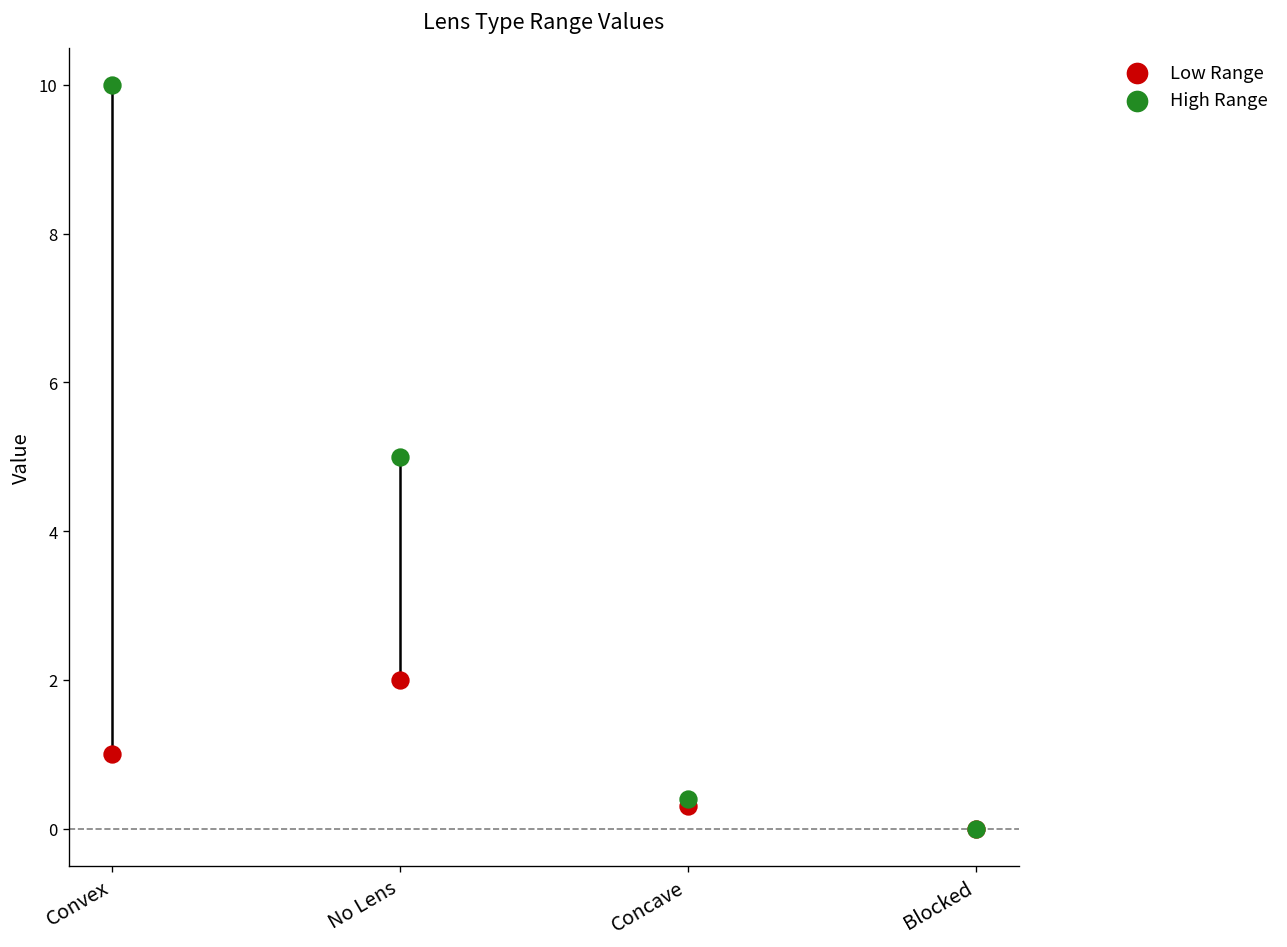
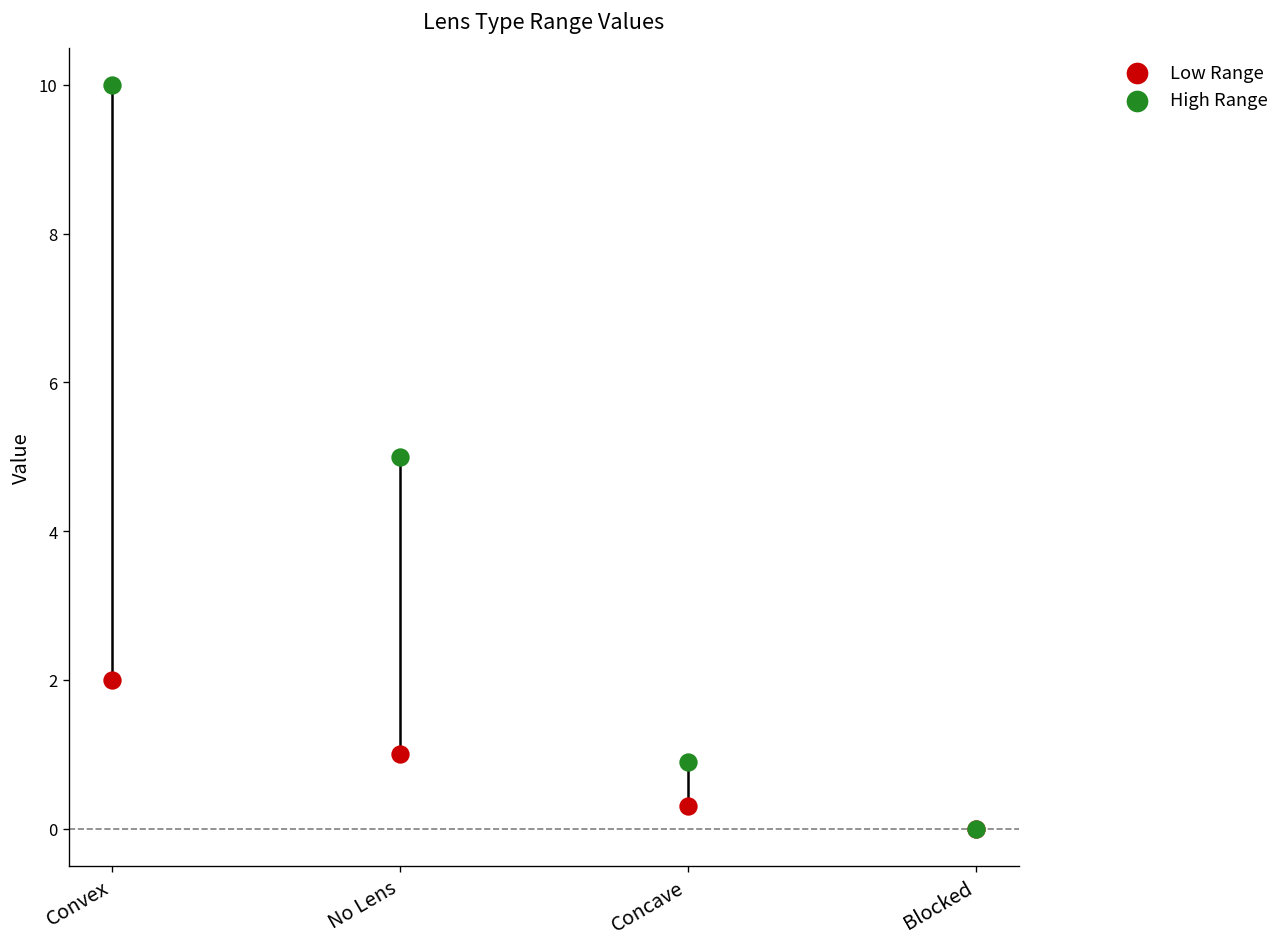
Low Range, Convex: 1 -> 2
Low Range, No Lens: 2 -> 1
High Range, Concave: 0.4 -> 0.9
